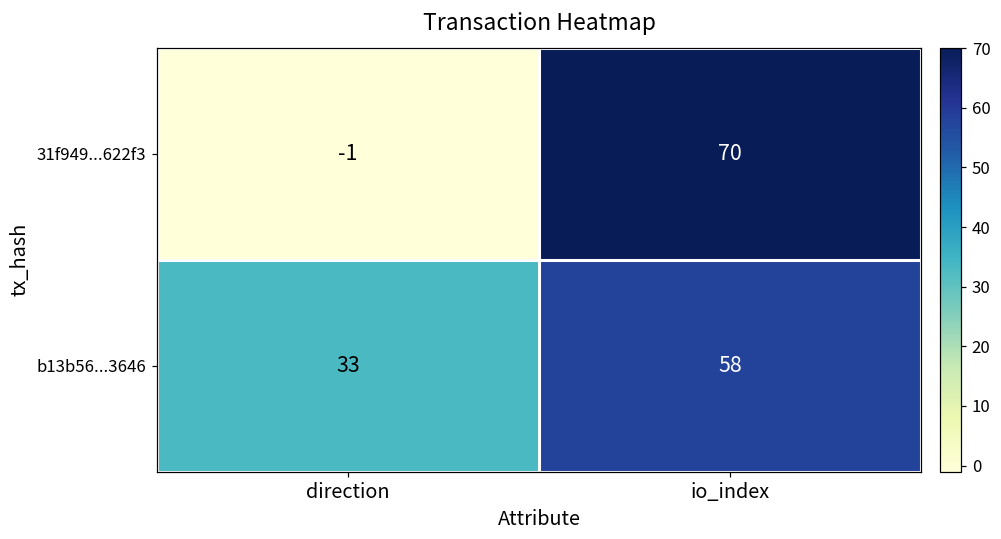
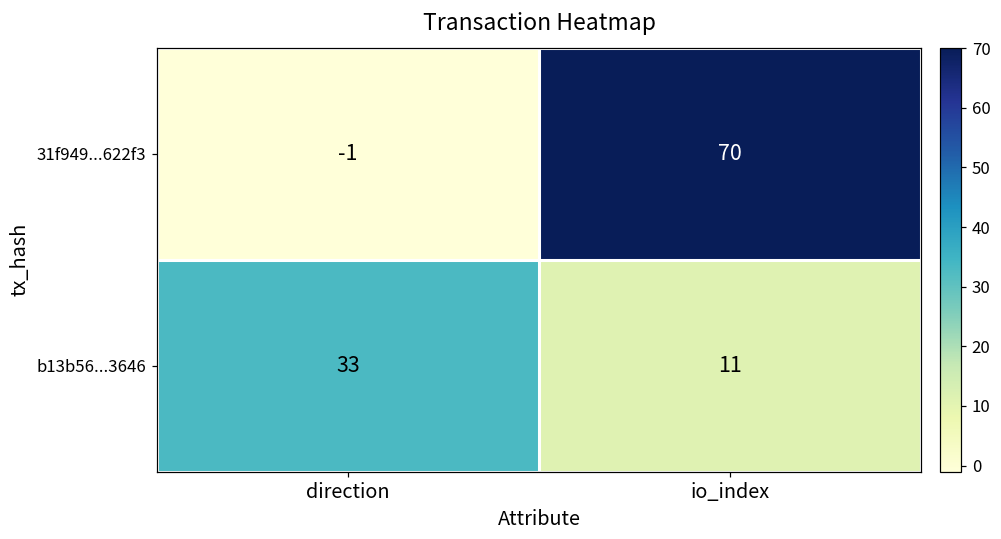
b13b56...3646, io_index: 58 -> 11
